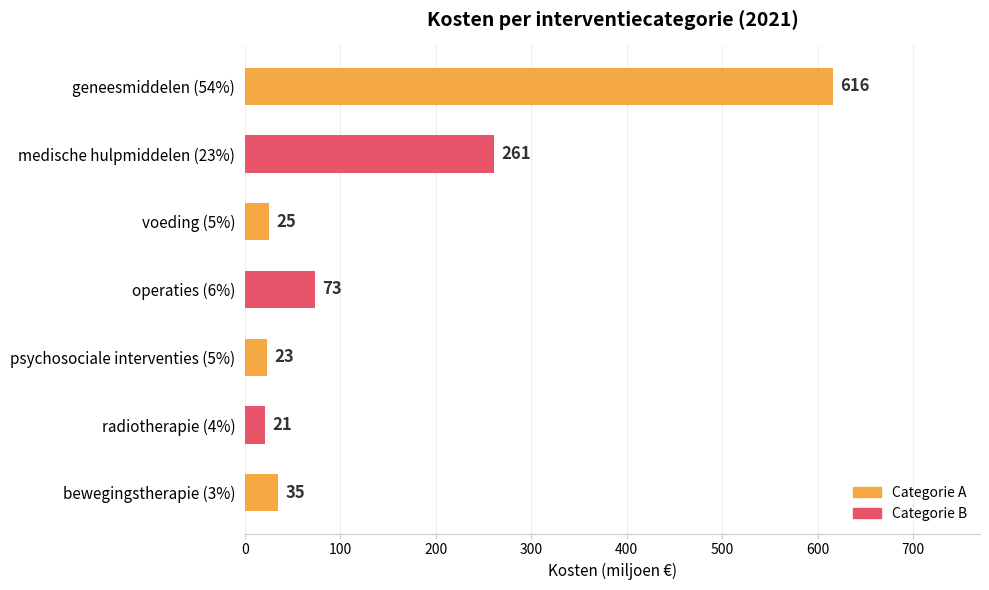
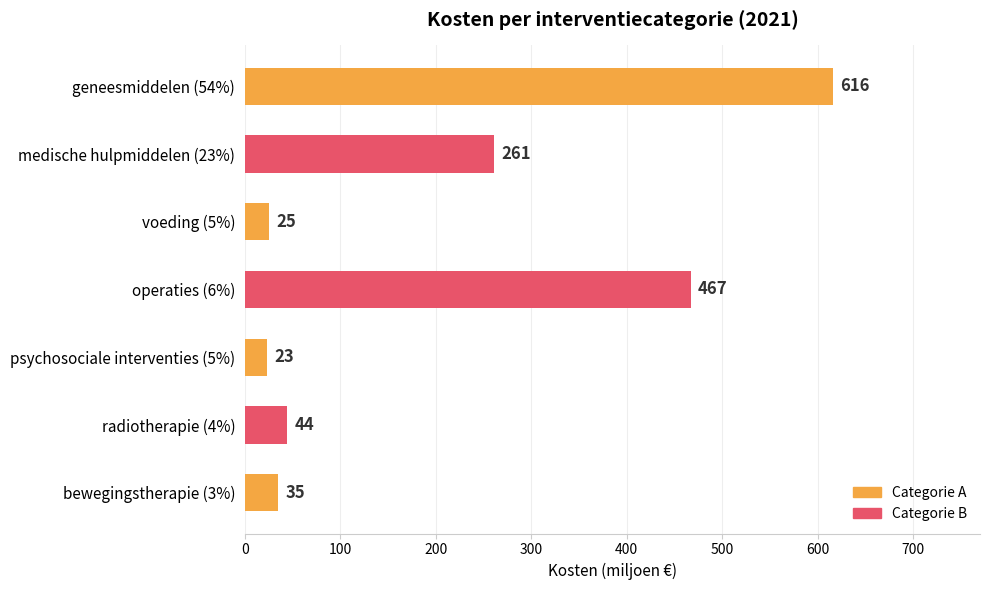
operaties (6%): 73 -> 467
radiotherapie (4%): 21 -> 44
